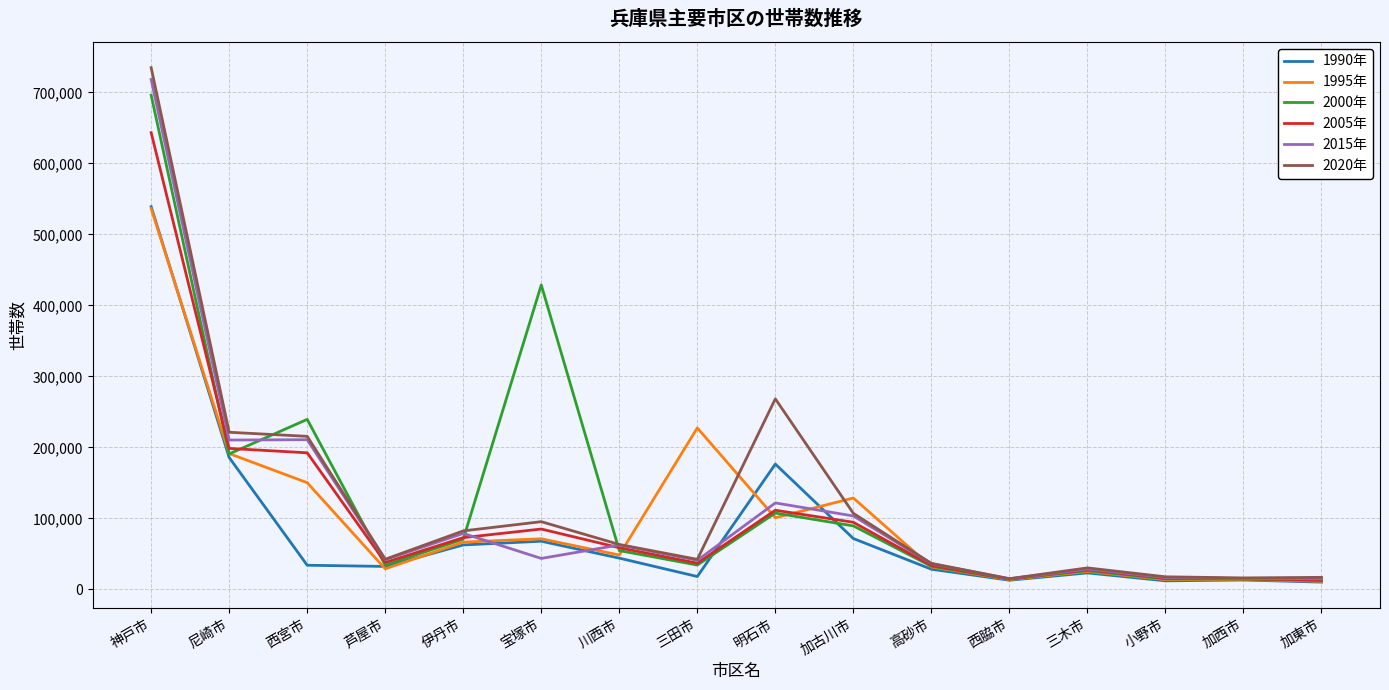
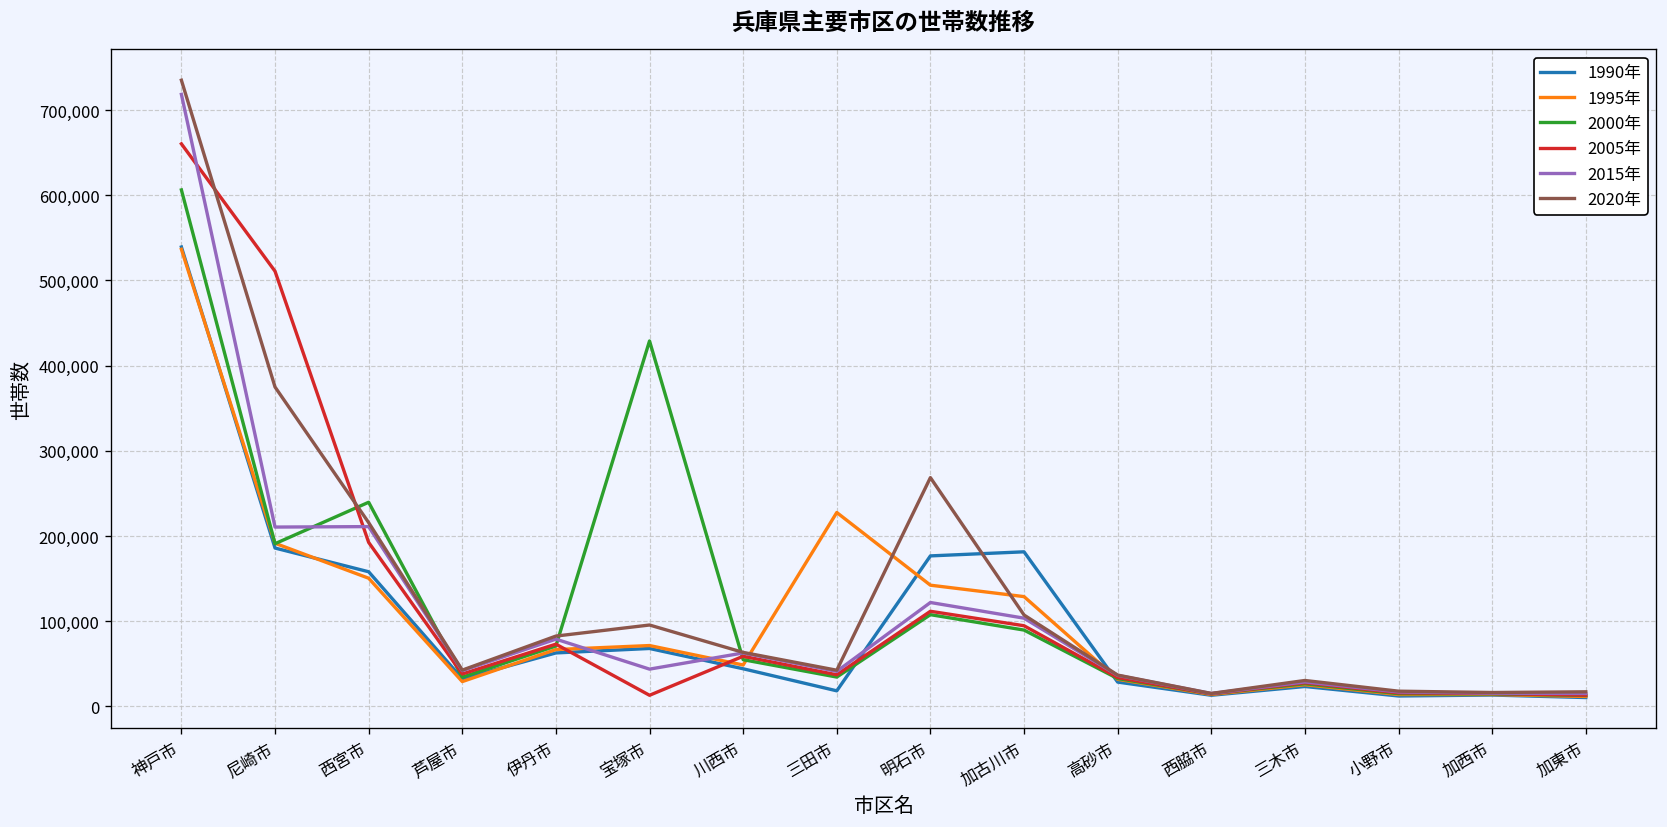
2000年, 神戸市: 700,000 -> 610,000
2005年, 神戸市: 640,000 -> 660,000
2005年, 尼崎市: 200,000 -> 510,000
2020年, 尼崎市: 220,000 -> 370,000
1990年, 西宮市: 30,000 -> 160,000
2005年, 宝塚市: 90,000 -> 10,000
1995年, 明石市: 100,000 -> 140,000
1990年, 加古川市: 70,000 -> 180,000
